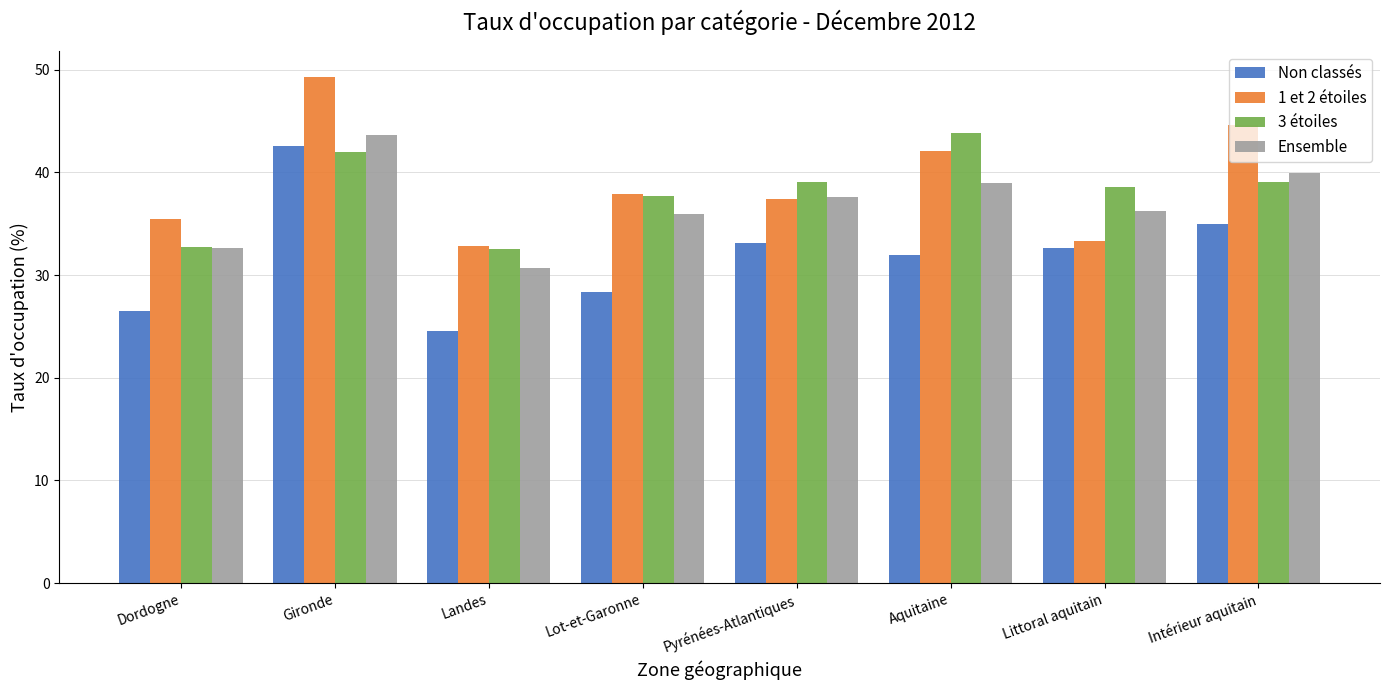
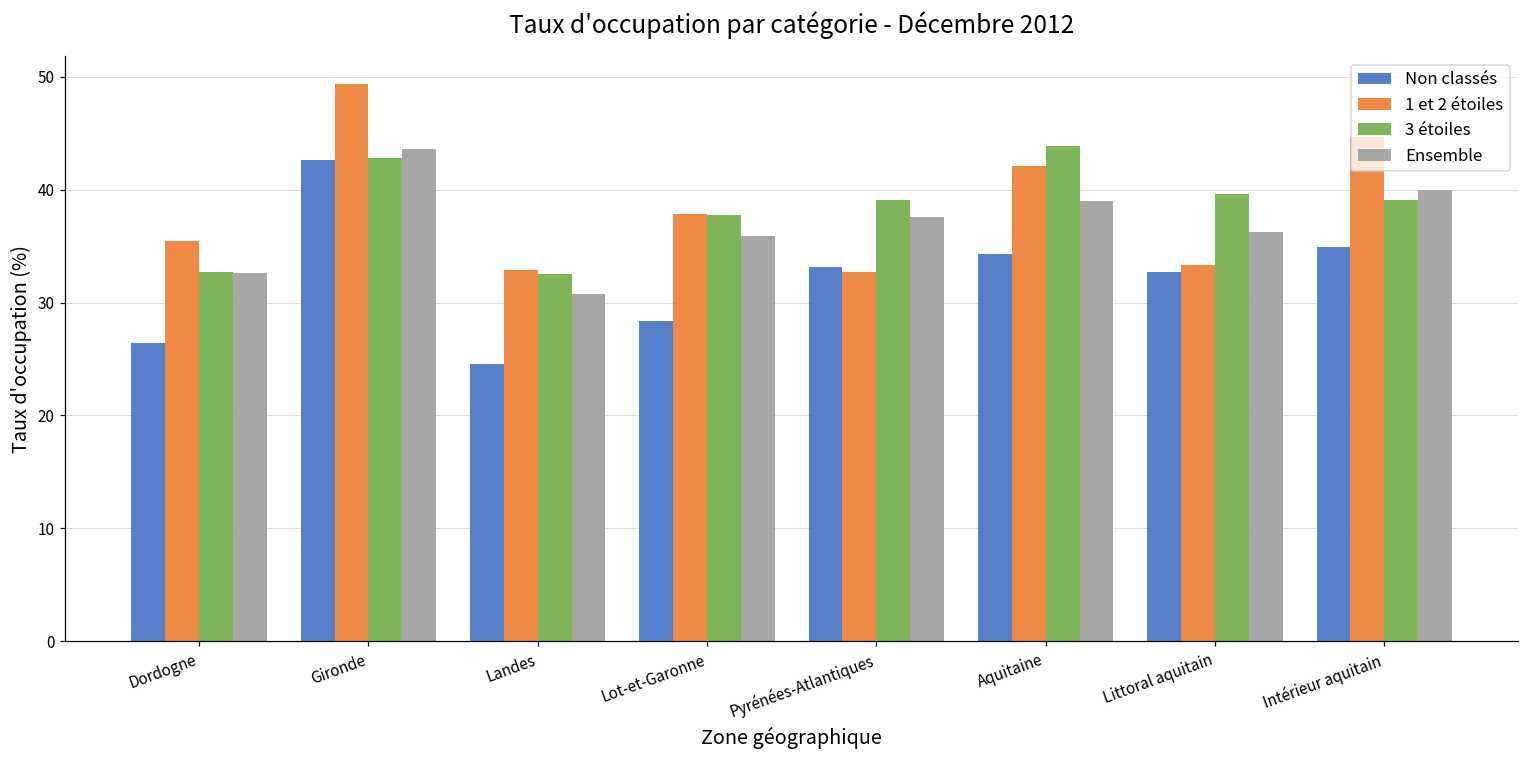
3 étoiles, Gironde: 41.9 -> 42.8
1 et 2 étoiles, Pyrénées-Atlantiques: 37.4 -> 32.7
Non classés, Aquitaine: 31.9 -> 34.3
3 étoiles, Littoral aquitain: 38.6 -> 39.6
